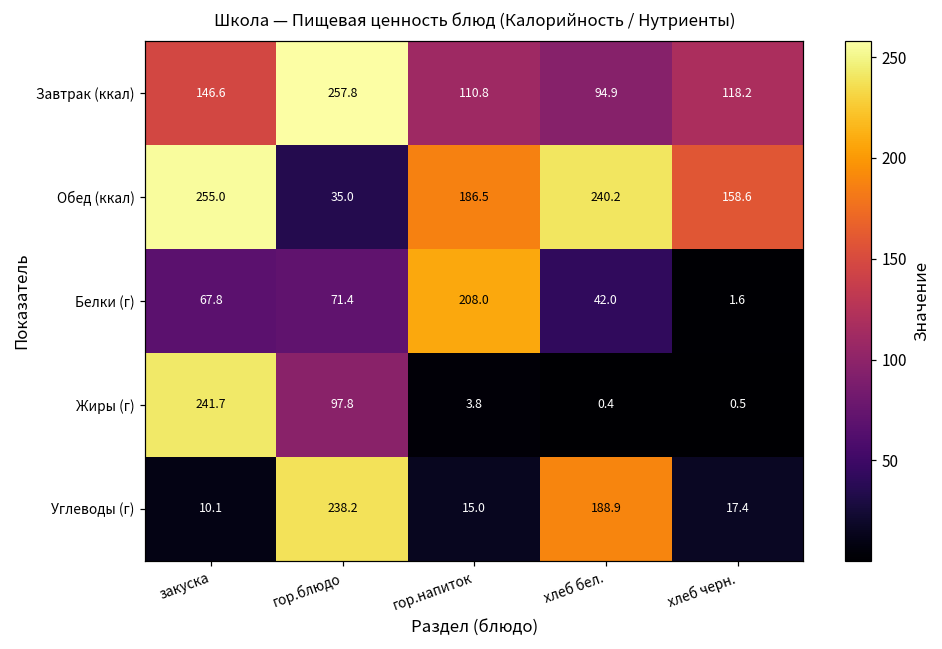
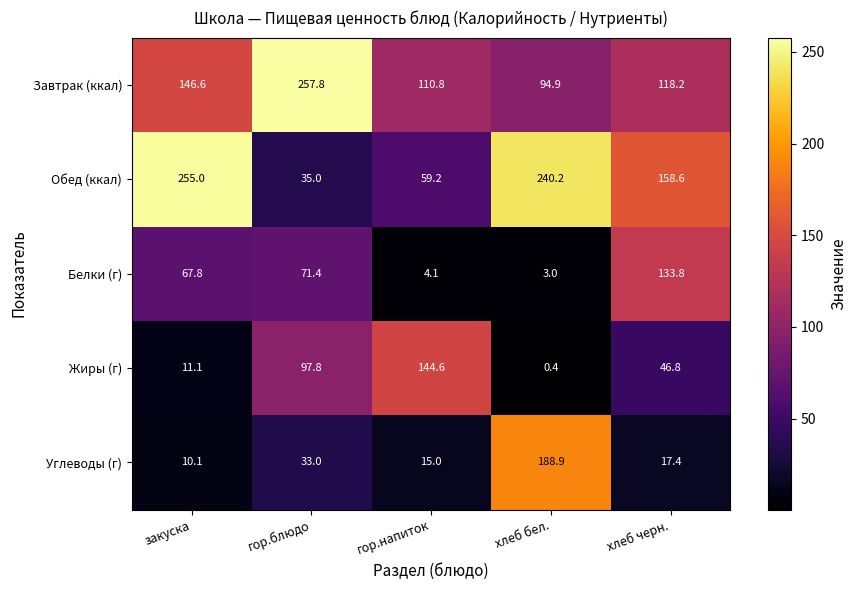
Обед (ккал), гор.напиток: 186.5 -> 59.2
Белки (г), гор.напиток: 208.0 -> 4.1
Белки (г), хлеб бел.: 42.0 -> 3.0
Белки (г), хлеб черн.: 1.6 -> 133.8
Жиры (г), закуска: 241.7 -> 11.1
Жиры (г), гор.напиток: 3.8 -> 144.6
Жиры (г), хлеб черн.: 0.5 -> 46.8
Углеводы (г), гор.блюдо: 238.2 -> 33.0
